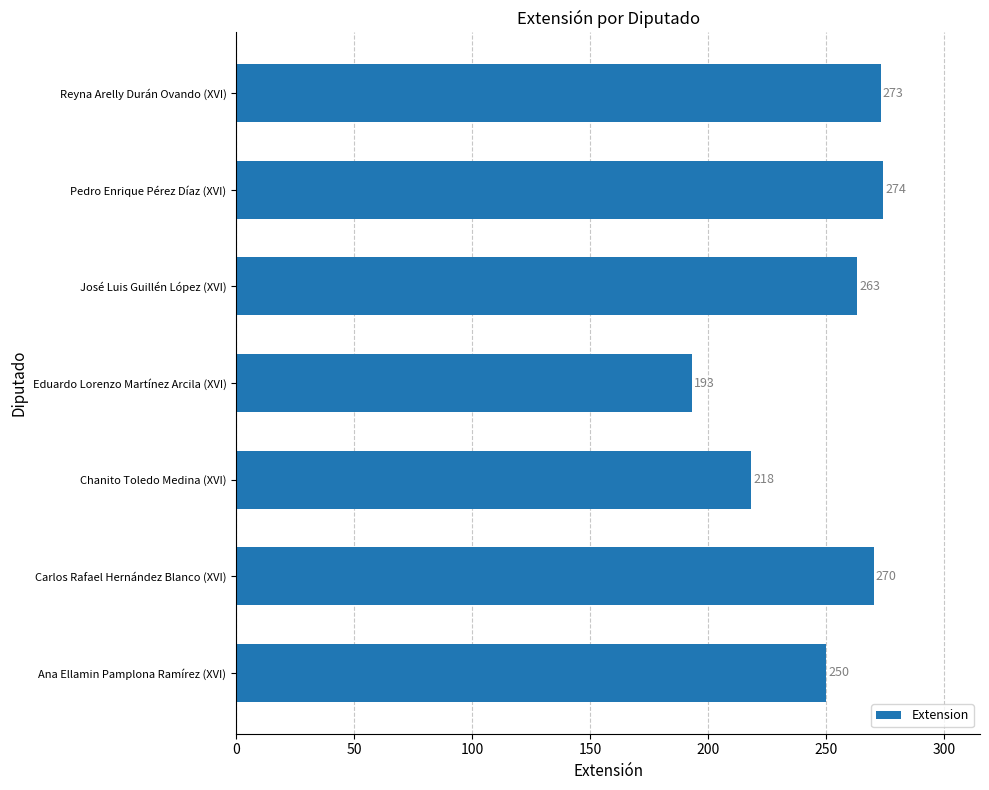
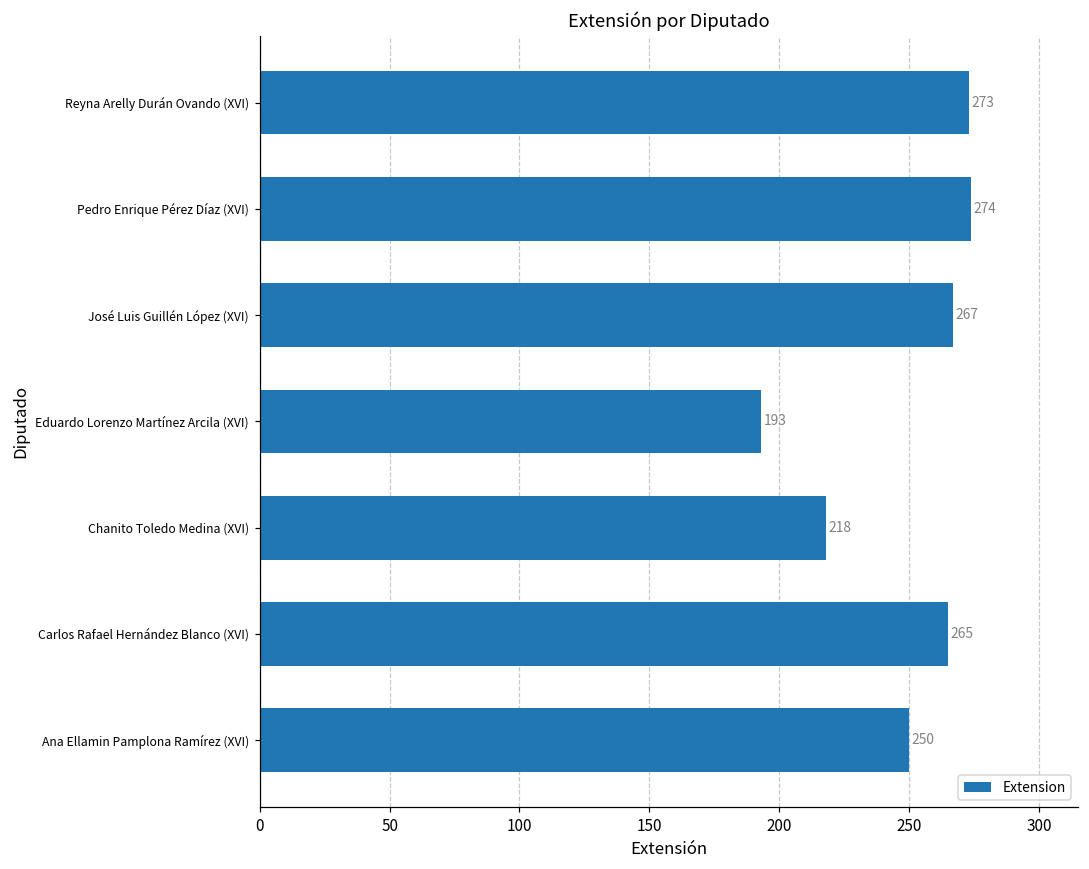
José Luis Guillén López (XVI): 263 -> 267
Carlos Rafael Hernández Blanco (XVI): 270 -> 265
